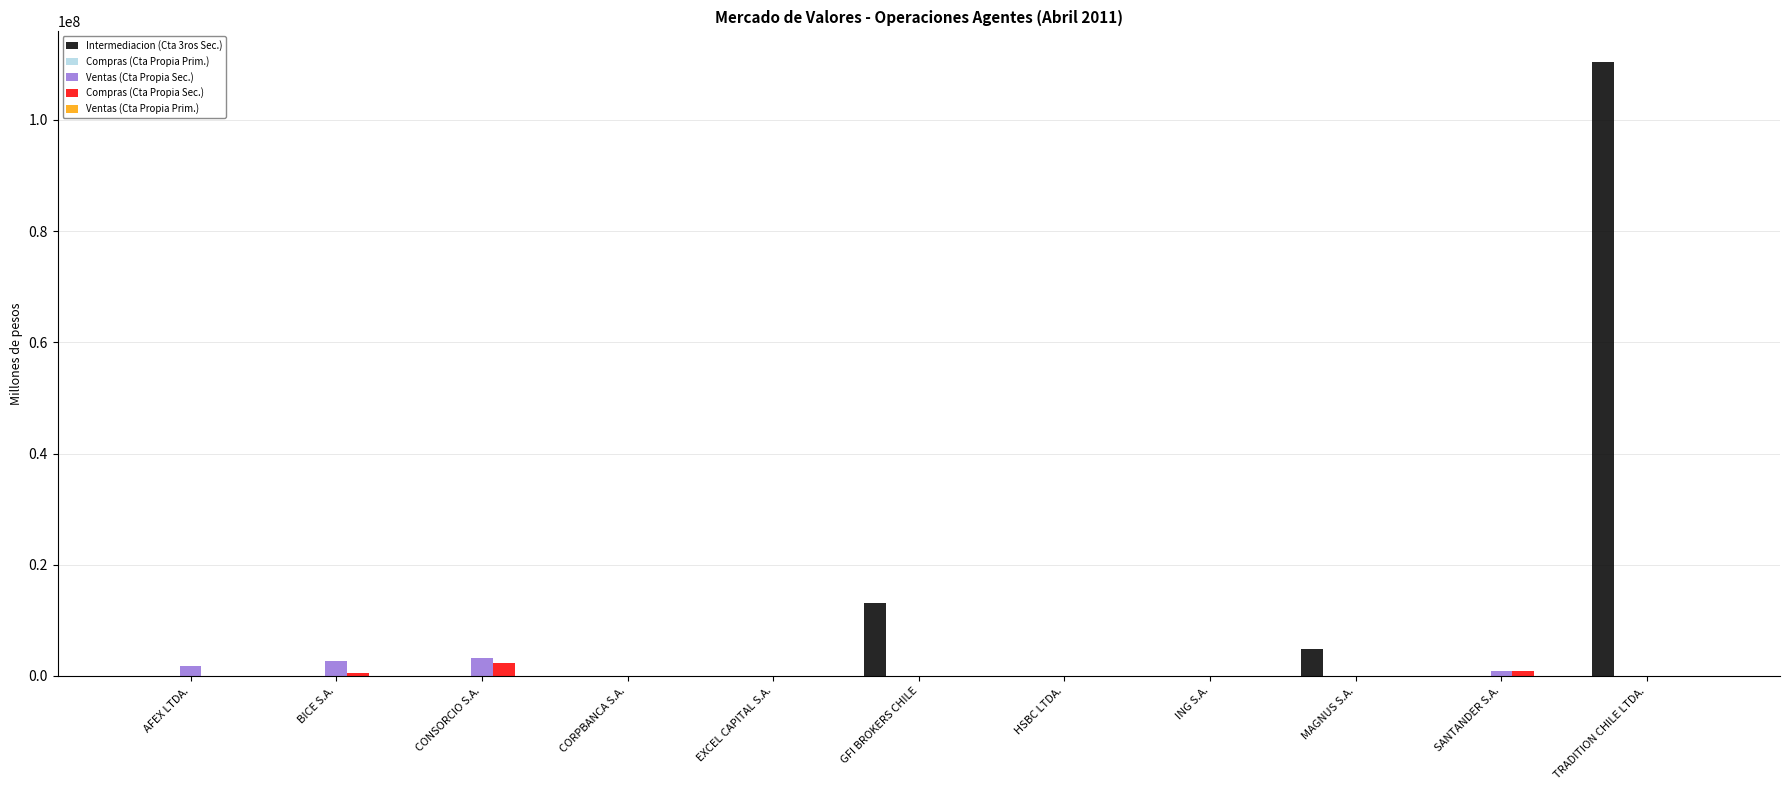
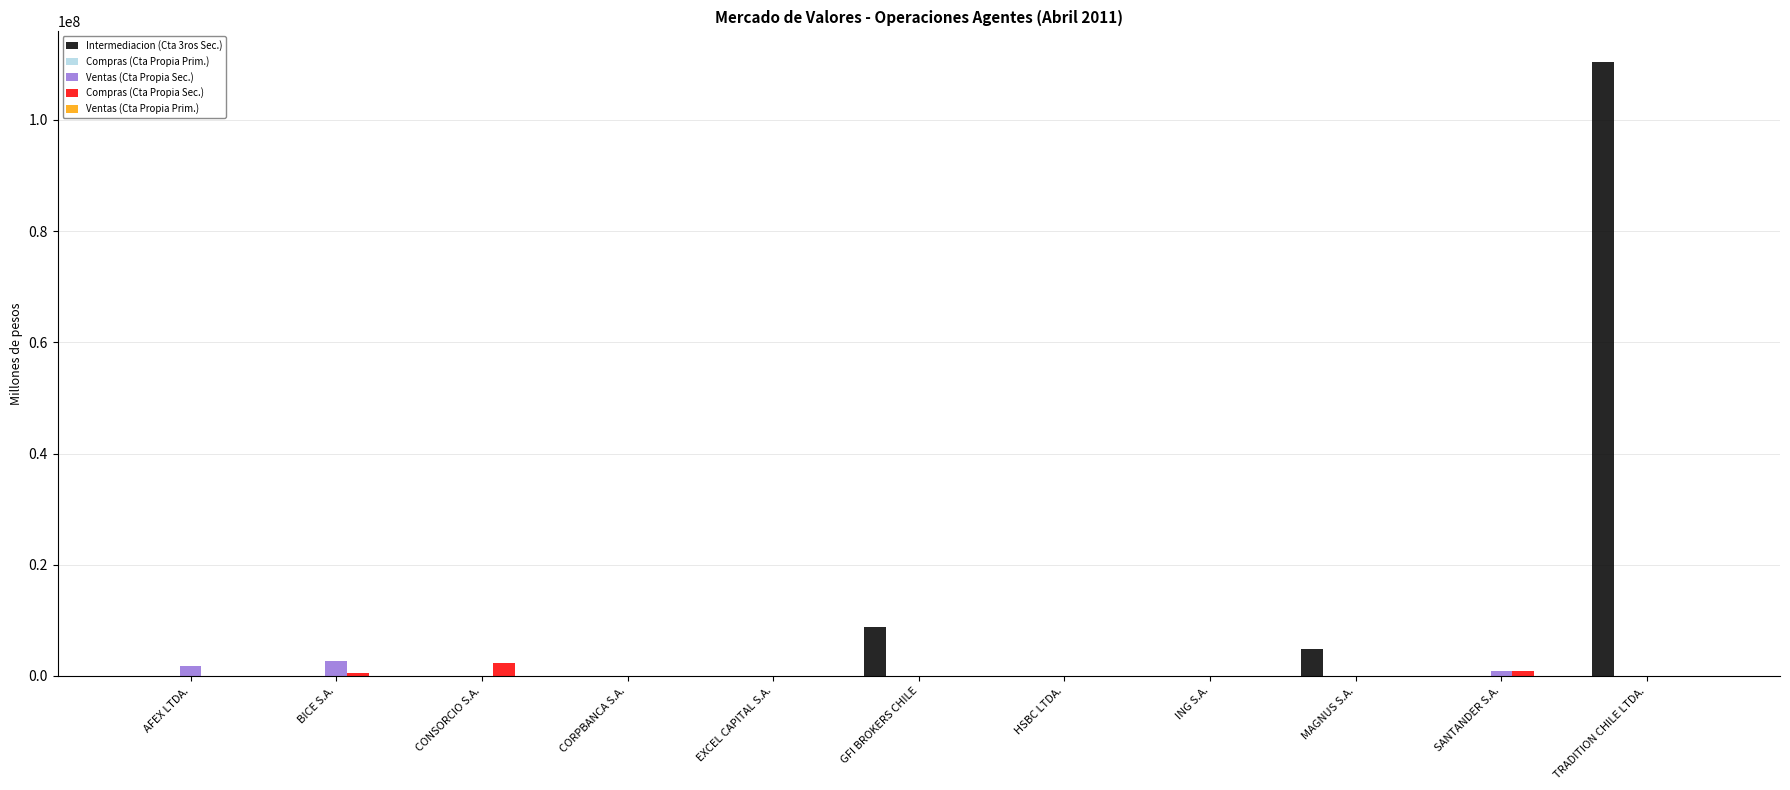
Ventas (Cta Propia Sec.), CONSORCIO S.A.: 3000000 -> 0
Intermediacion (Cta 3ros Sec.), GFI BROKERS CHILE: 13000000 -> 9000000
